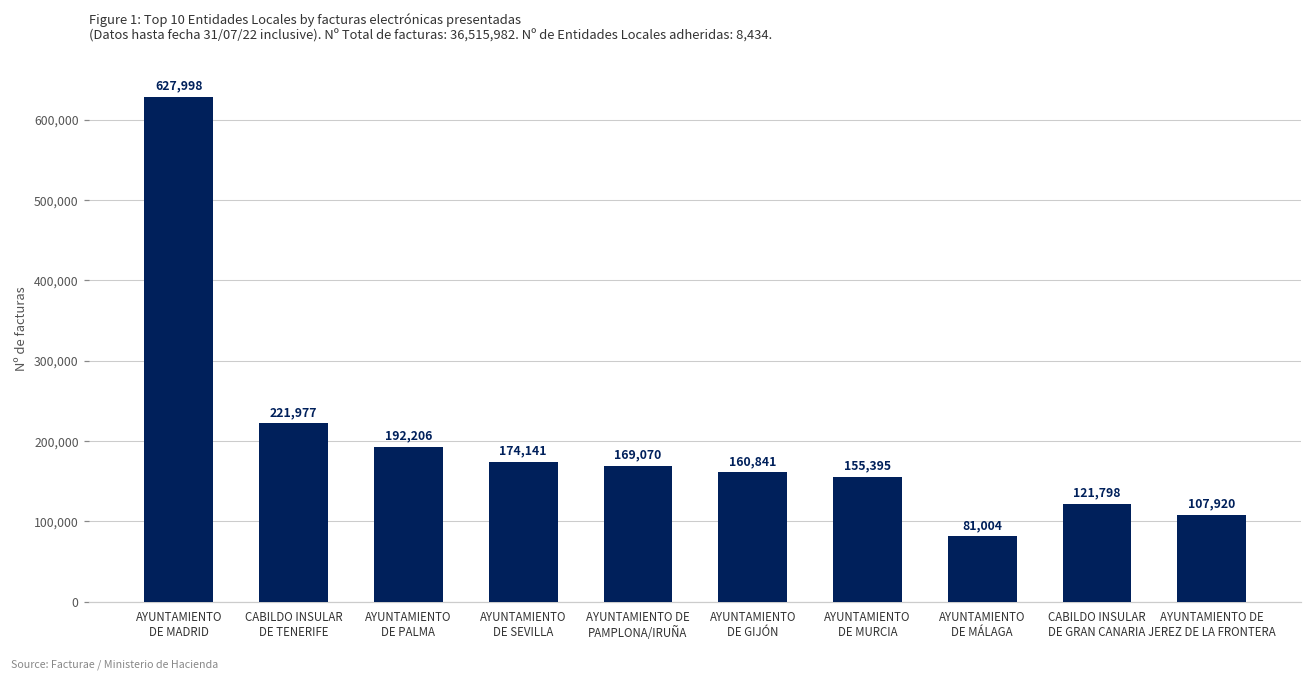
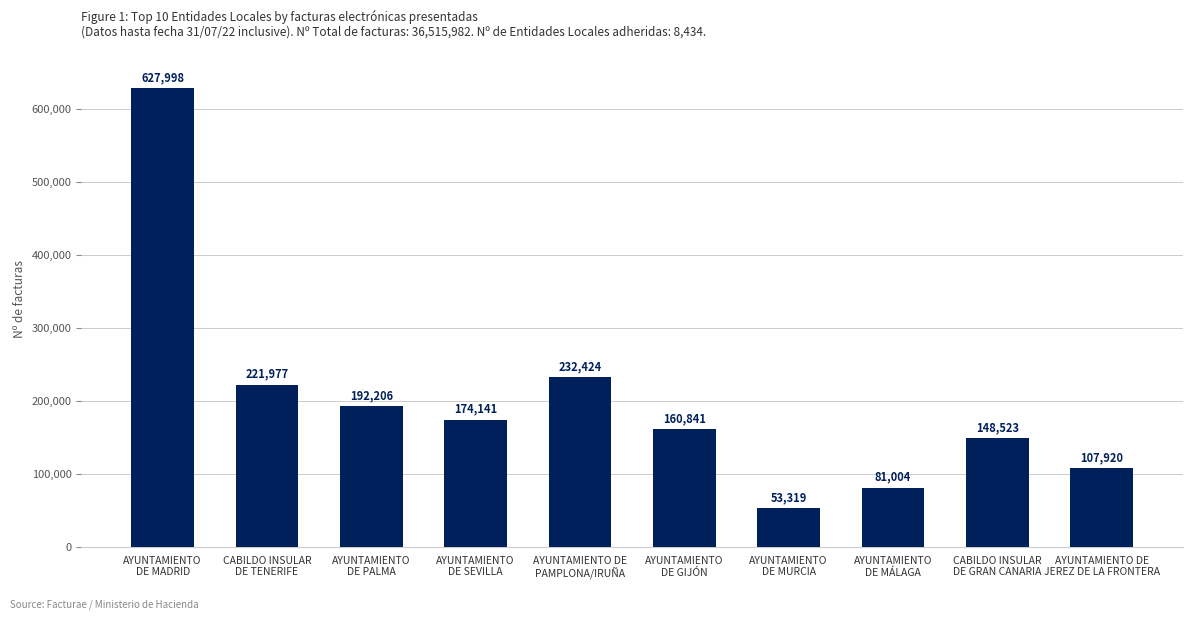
AYUNTAMIENTO DE PAMPLONA/IRUÑA: 169,070 -> 232,424
AYUNTAMIENTO DE MURCIA: 155,395 -> 53,319
CABILDO INSULAR DE GRAN CANARIA: 121,798 -> 148,523
